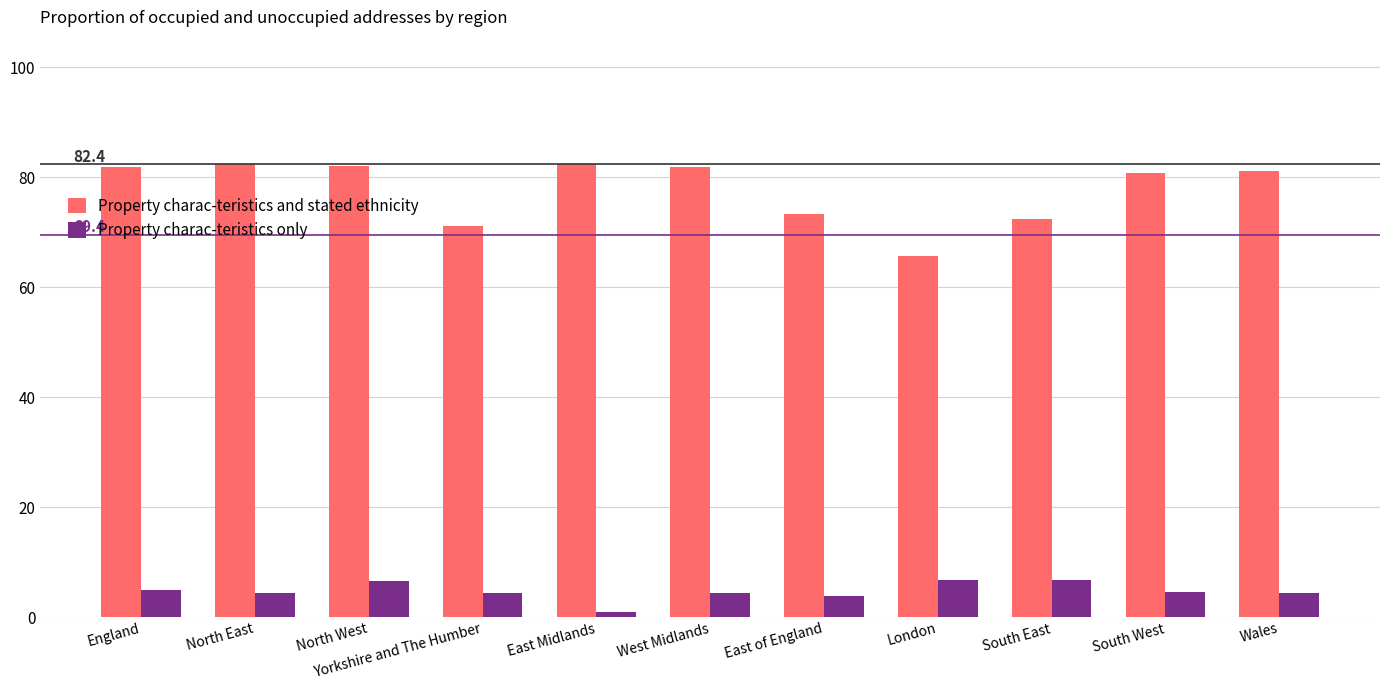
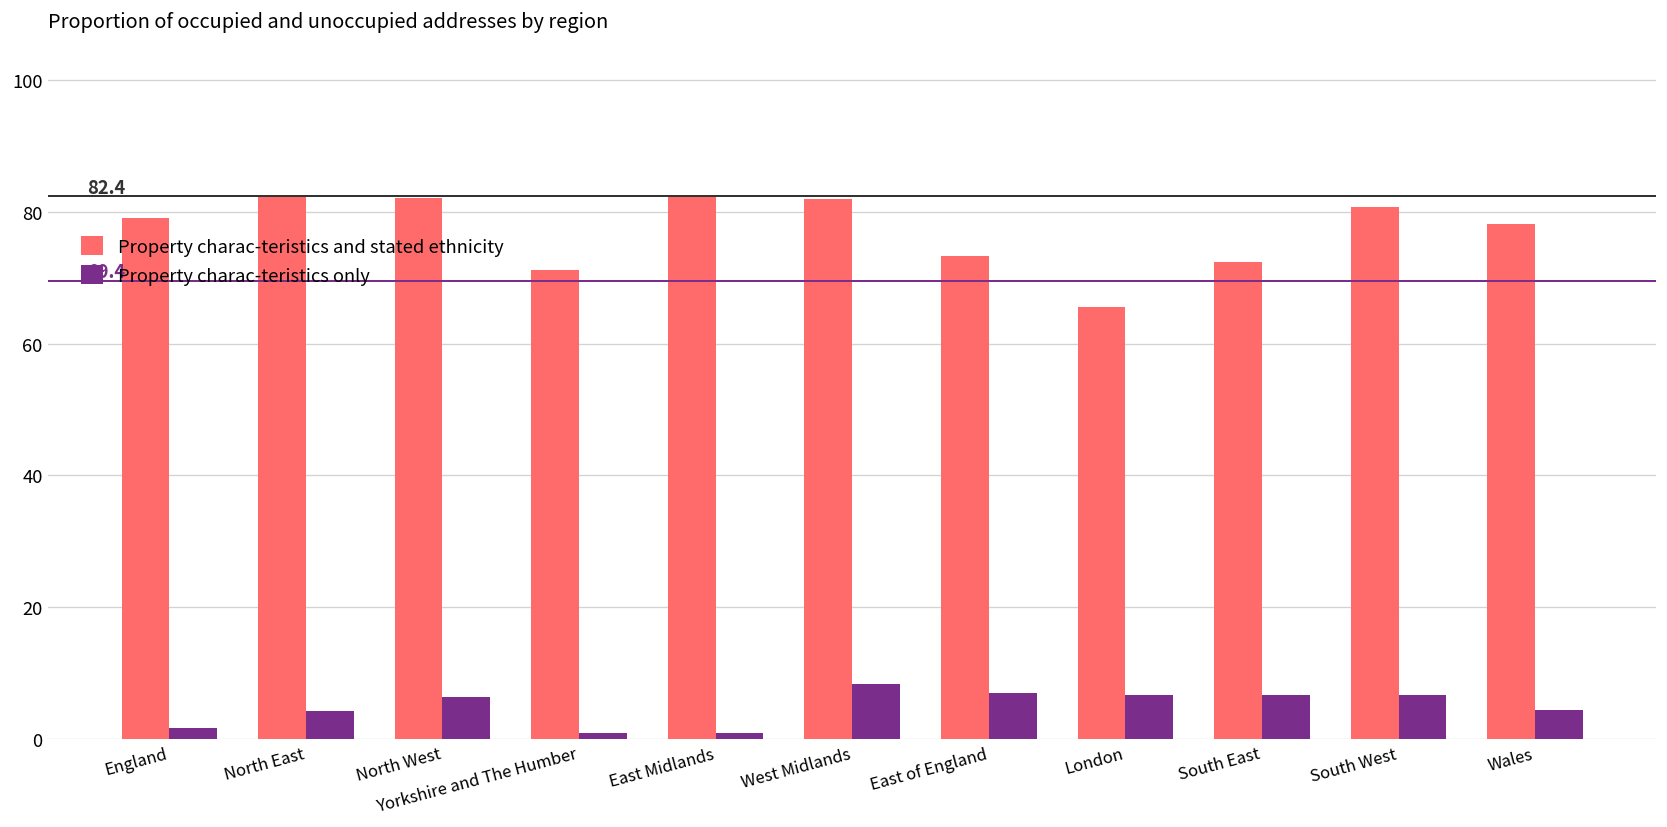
Property charac-teristics and stated ethnicity, England: 82 -> 79
Property charac-teristics only, England: 5 -> 2
Property charac-teristics only, Yorkshire and The Humber: 4 -> 1
Property charac-teristics only, West Midlands: 4 -> 8
Property charac-teristics only, East of England: 4 -> 7
Property charac-teristics only, South West: 5 -> 7
Property charac-teristics and stated ethnicity, Wales: 81 -> 78
